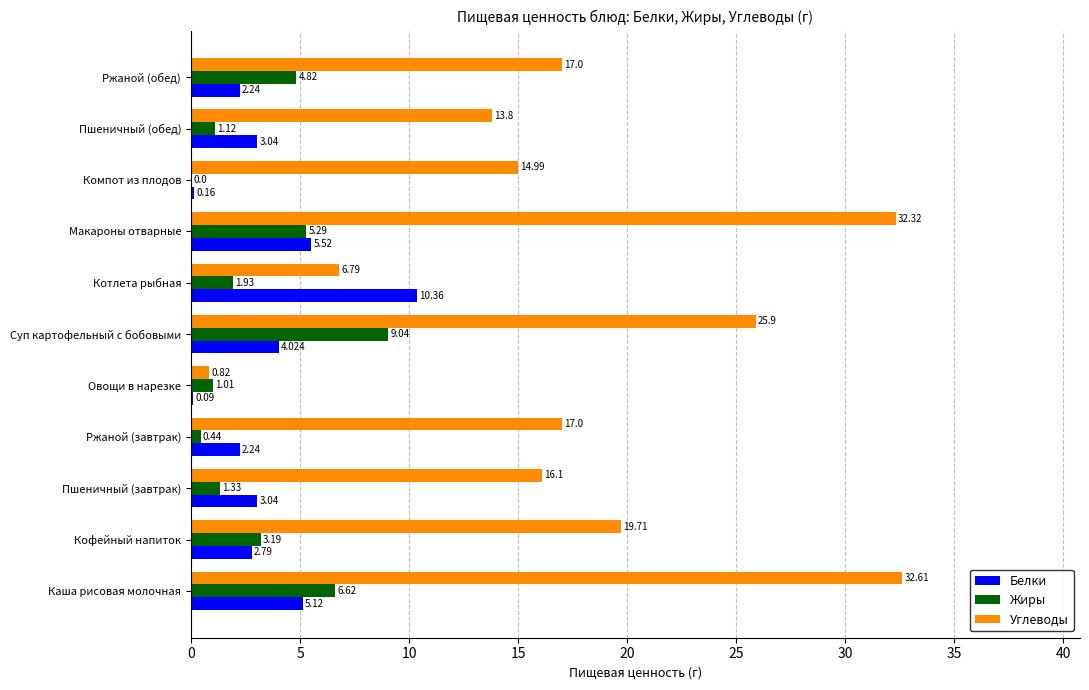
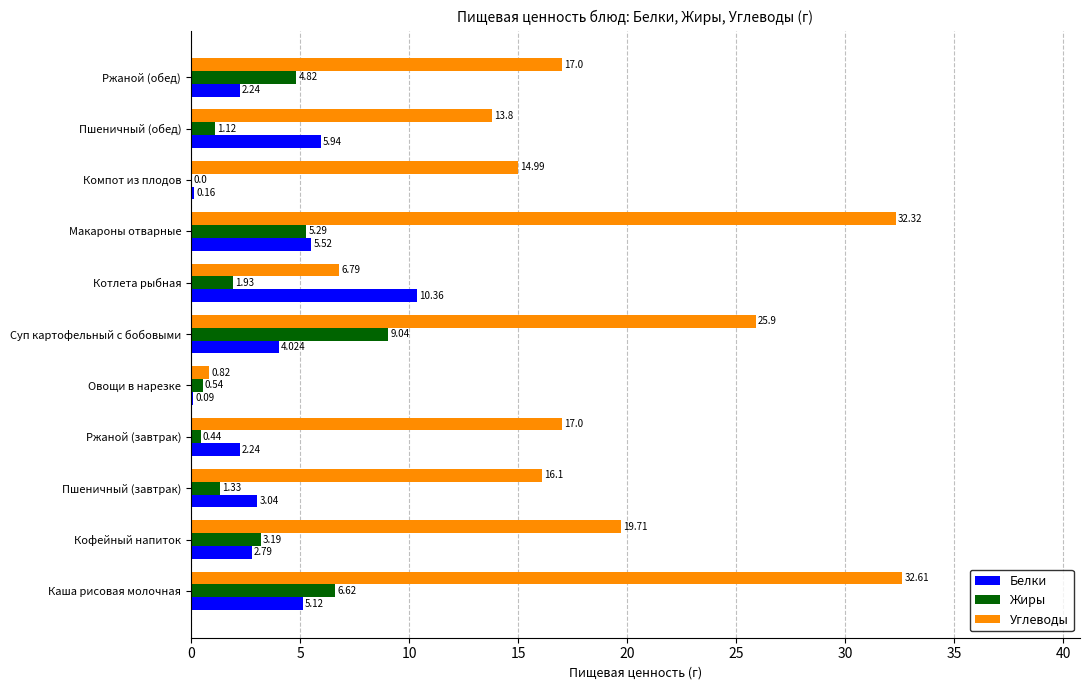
Белки, Пшеничный (обед): 3.04 -> 5.94
Жиры, Овощи в нарезке: 1.01 -> 0.54
